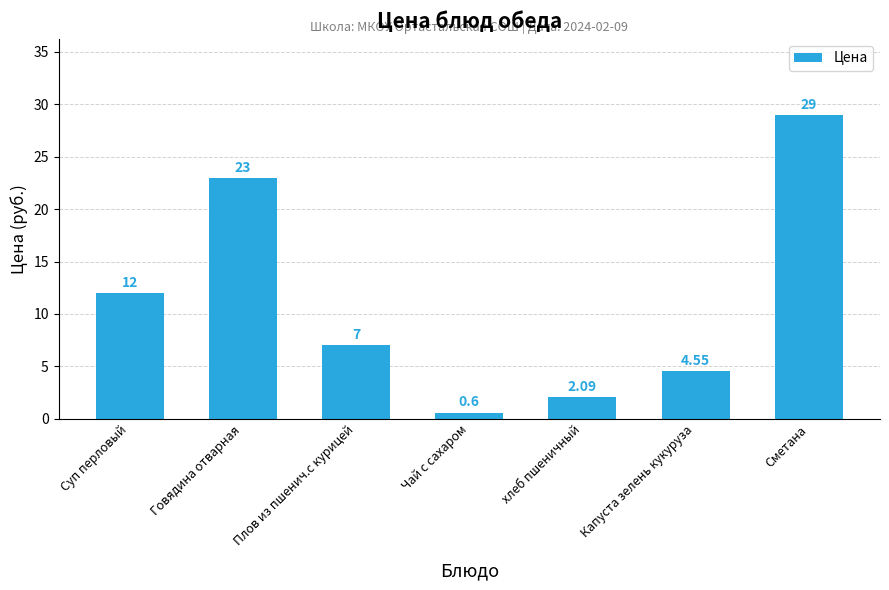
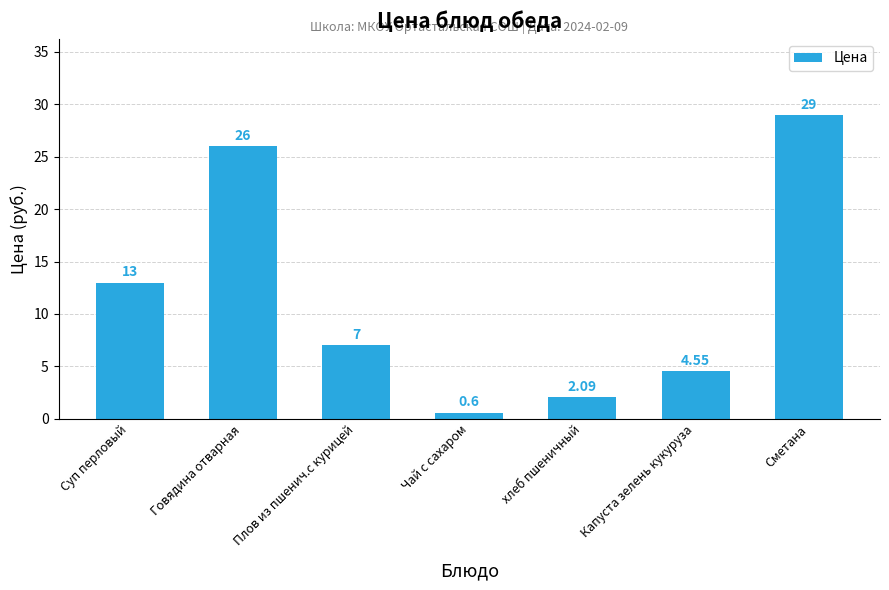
Суп перловый: 12 -> 13
Говядина отварная: 23 -> 26
